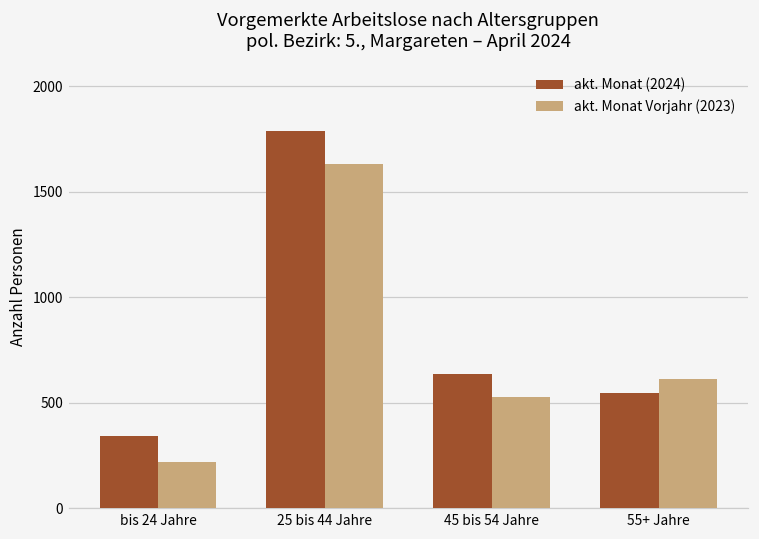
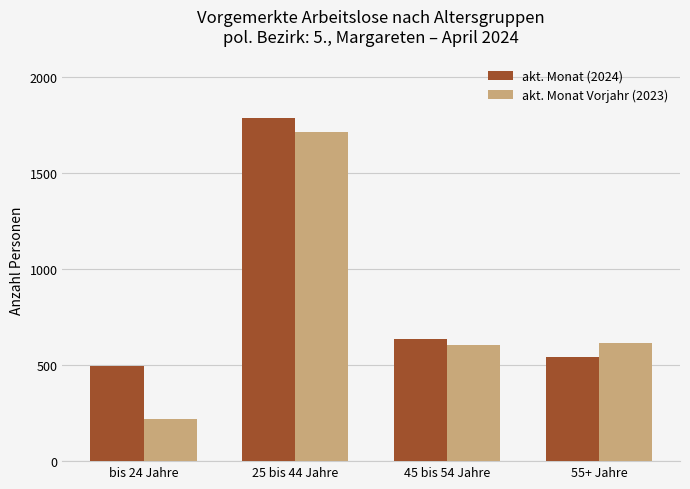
akt. Monat (2024), bis 24 Jahre: 340 -> 490
akt. Monat Vorjahr (2023), 25 bis 44 Jahre: 1630 -> 1720
akt. Monat Vorjahr (2023), 45 bis 54 Jahre: 530 -> 610
